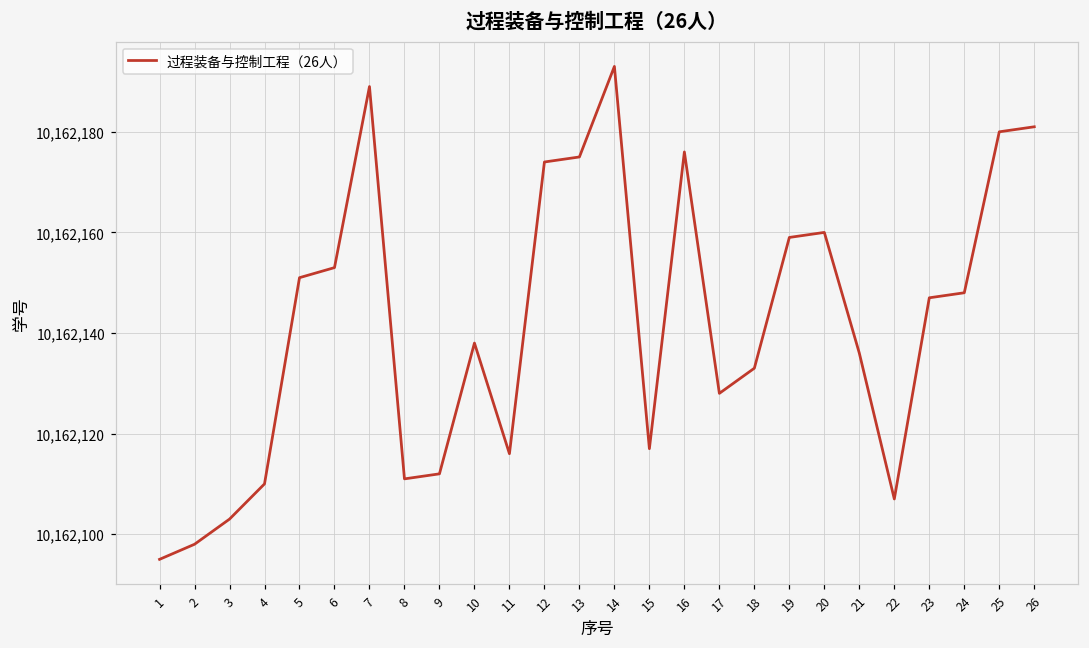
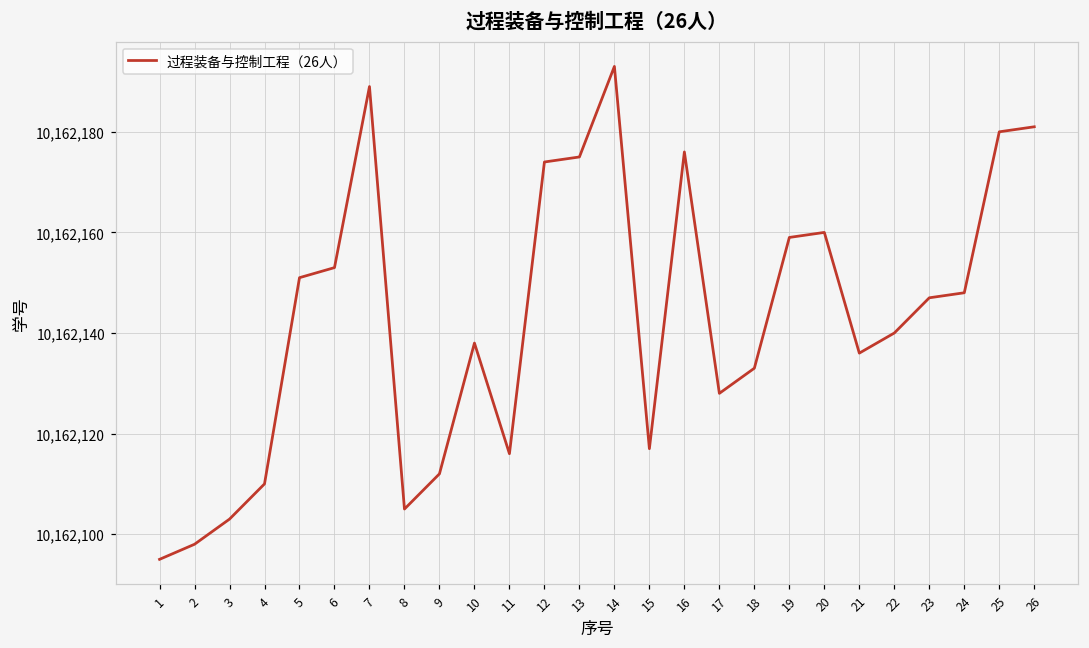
8: 10,162,111 -> 10,162,105
22: 10,162,107 -> 10,162,140
